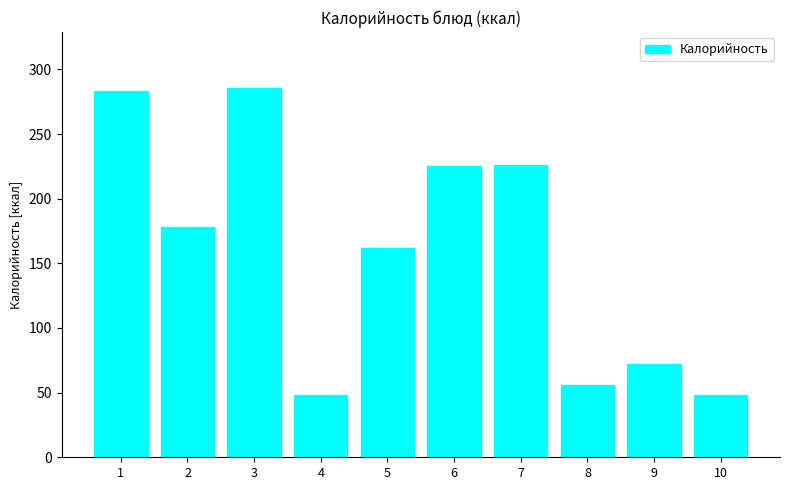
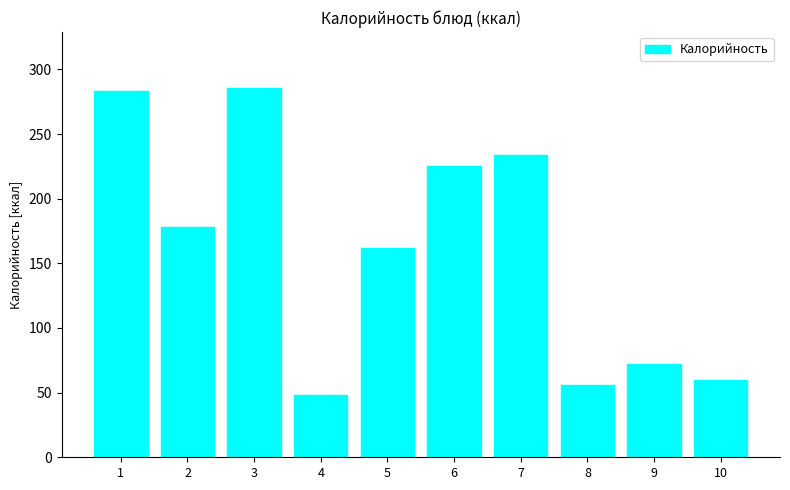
7: 226 -> 234
10: 48 -> 60
